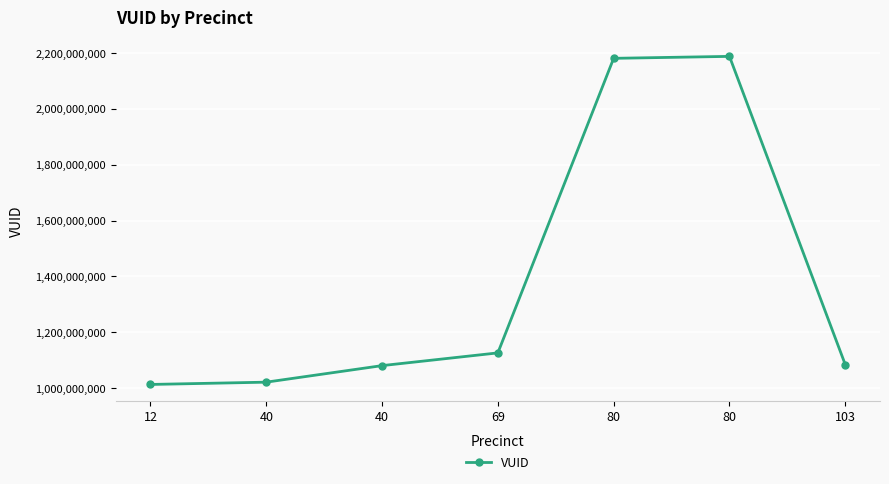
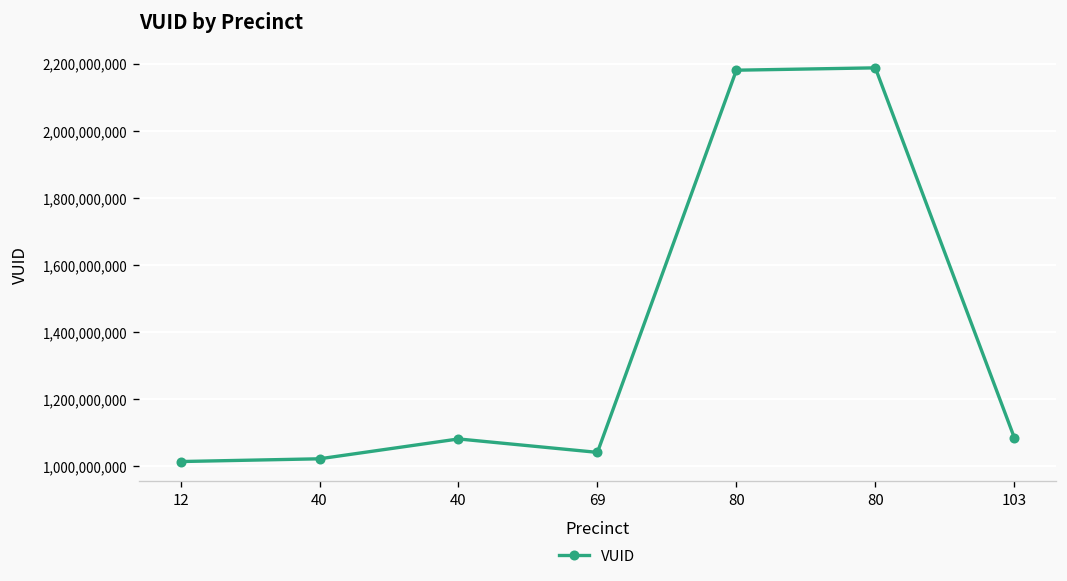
69: 1,130,000,000 -> 1,040,000,000
